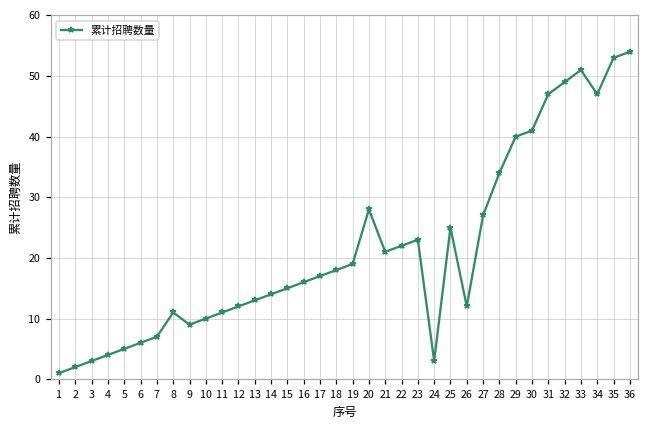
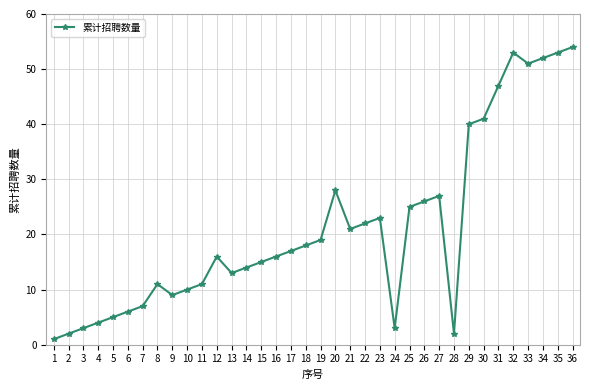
12: 12 -> 16
26: 12 -> 26
28: 34 -> 2
32: 49 -> 53
34: 47 -> 52
